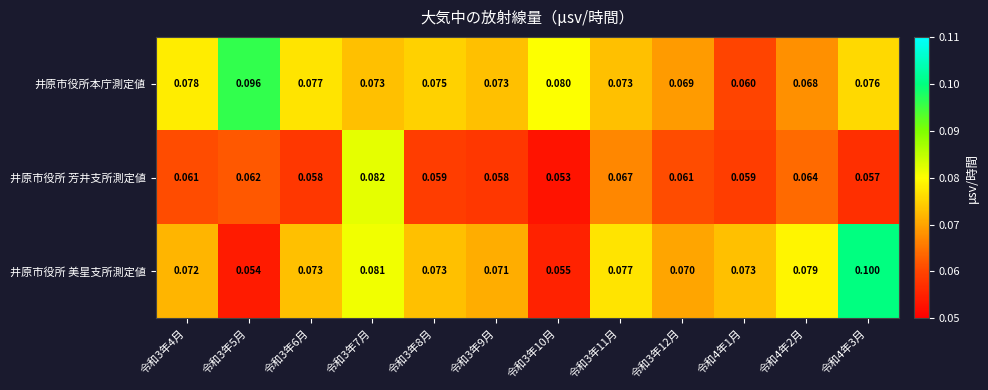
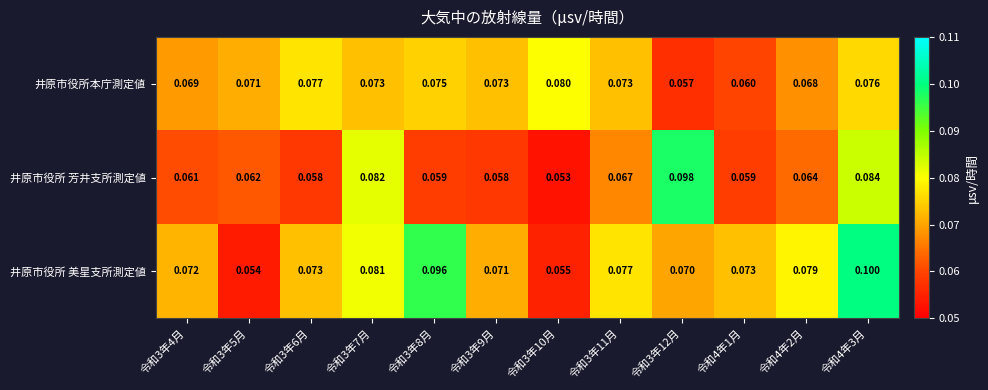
井原市役所本庁測定値, 令和3年4月: 0.078 -> 0.069
井原市役所本庁測定値, 令和3年5月: 0.096 -> 0.071
井原市役所本庁測定値, 令和3年12月: 0.069 -> 0.057
井原市役所 芳井支所測定値, 令和3年12月: 0.061 -> 0.098
井原市役所 芳井支所測定値, 令和4年3月: 0.057 -> 0.084
井原市役所 美星支所測定値, 令和3年8月: 0.073 -> 0.096
